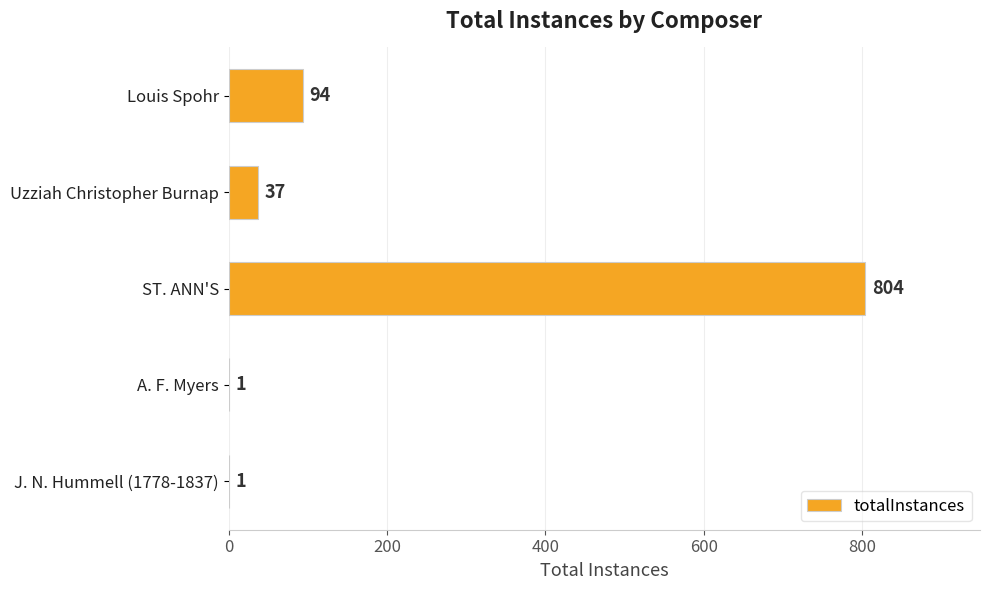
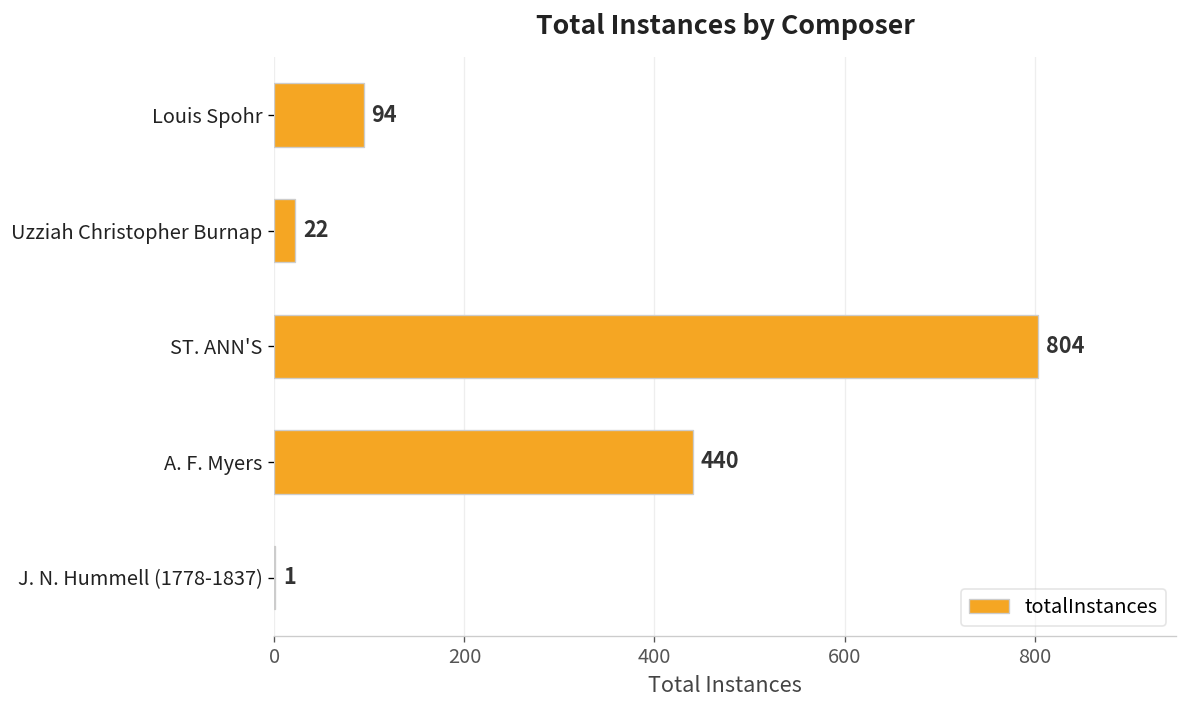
Uzziah Christopher Burnap: 37 -> 22
A. F. Myers: 1 -> 440
